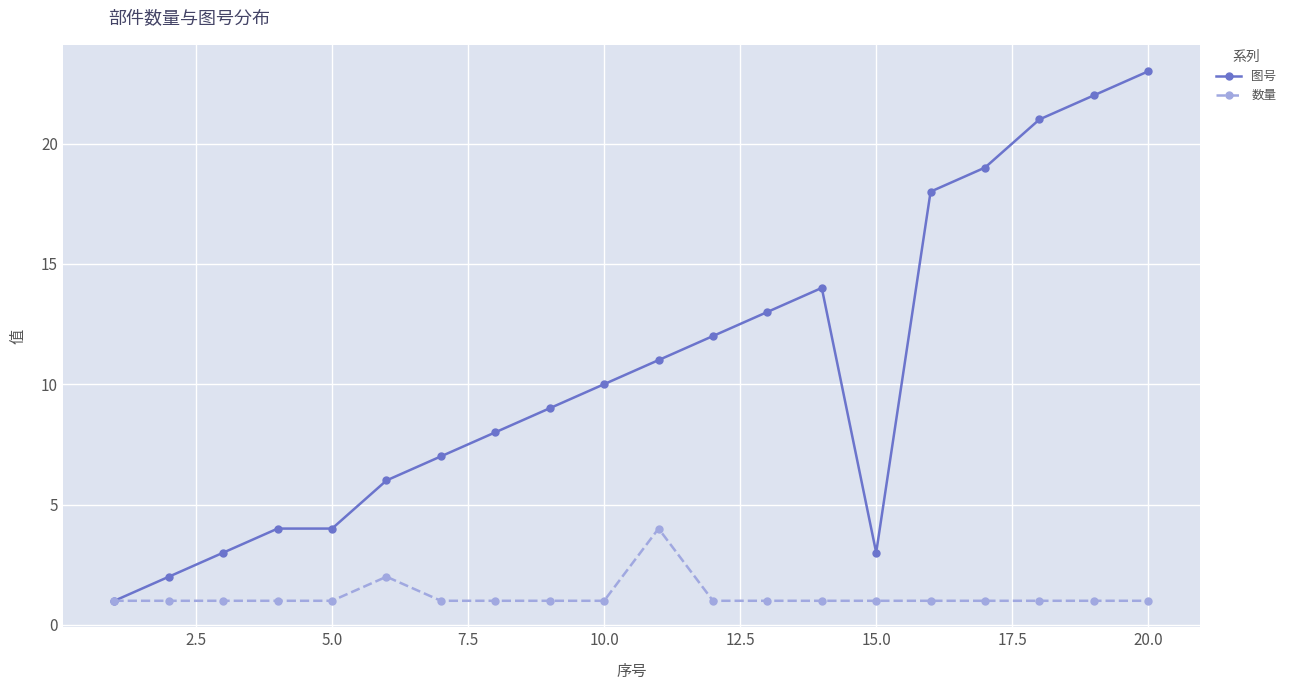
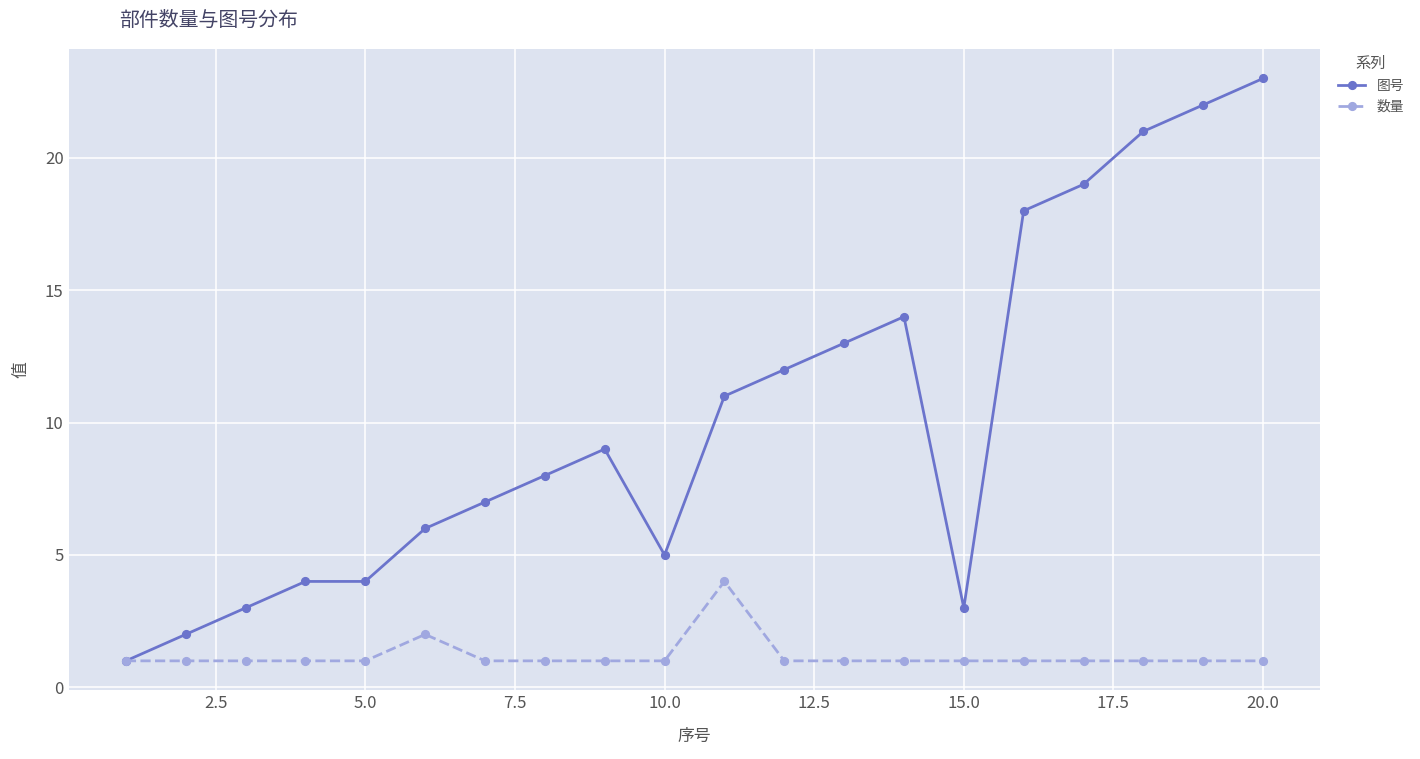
图号, 10.0: 10 -> 5
